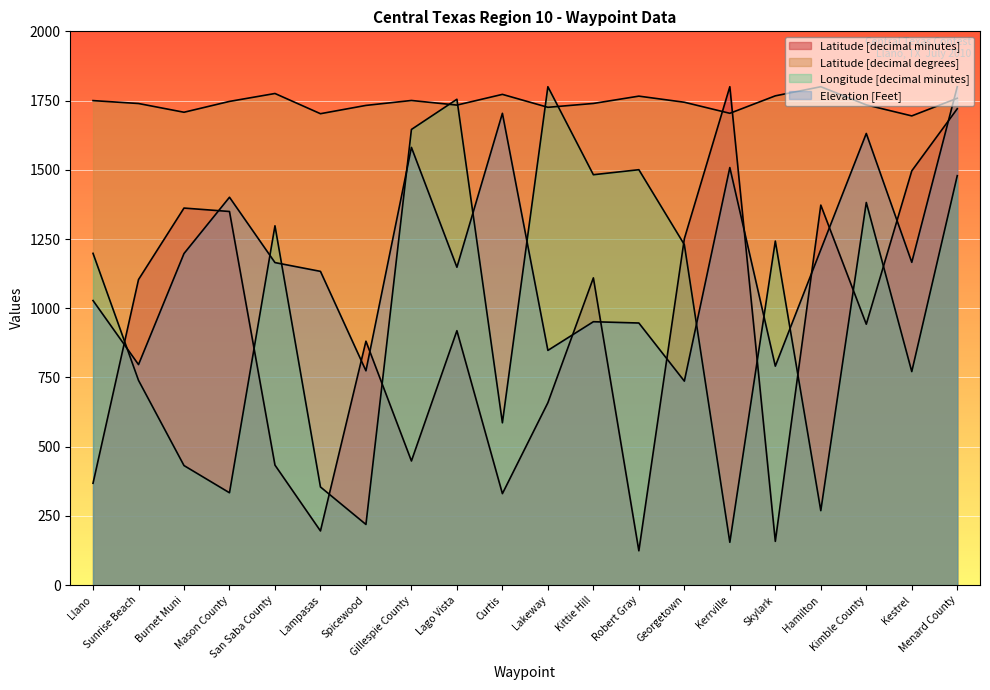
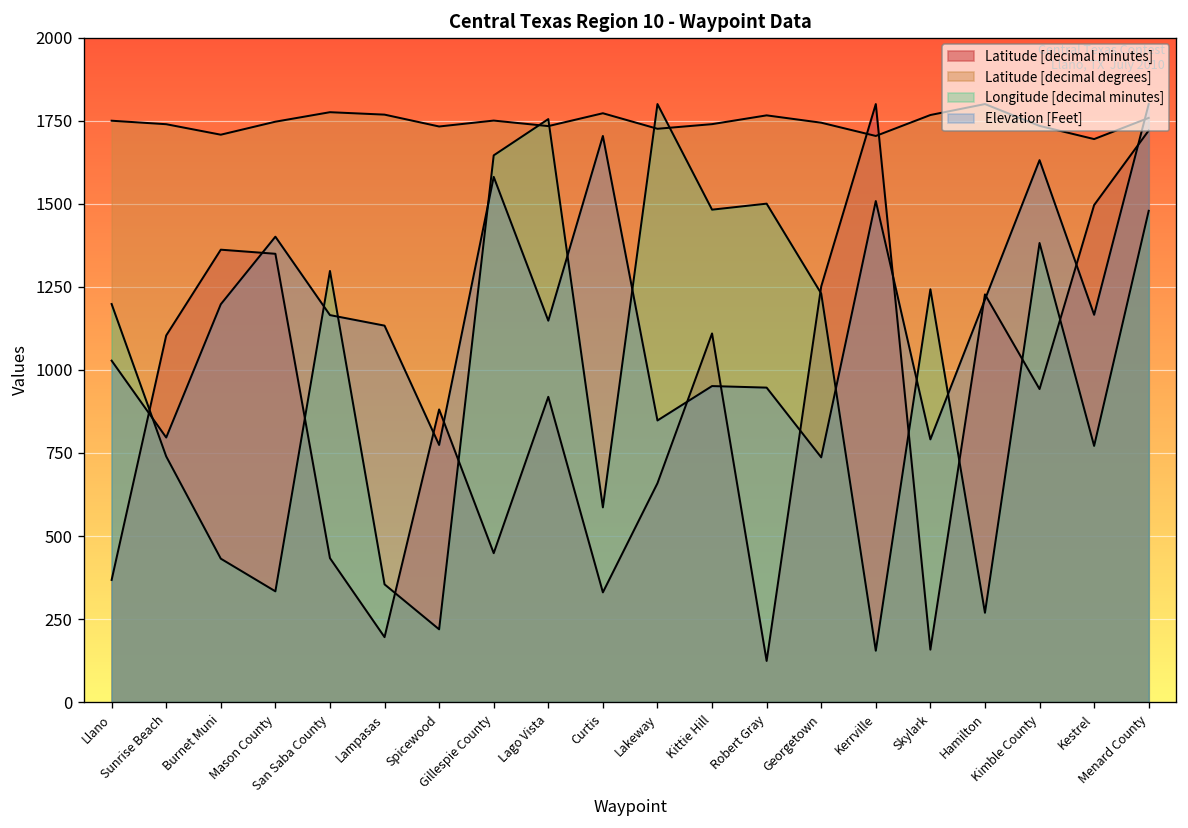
Latitude [decimal degrees], Lampasas: 1700 -> 1770
Latitude [decimal minutes], Hamilton: 1370 -> 1230
